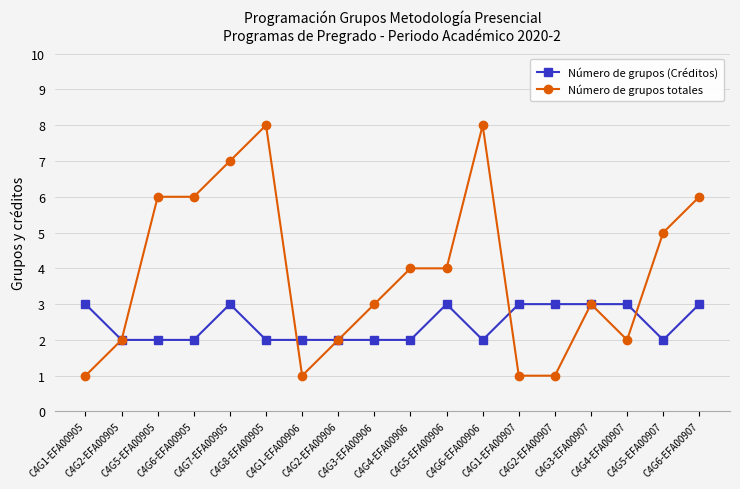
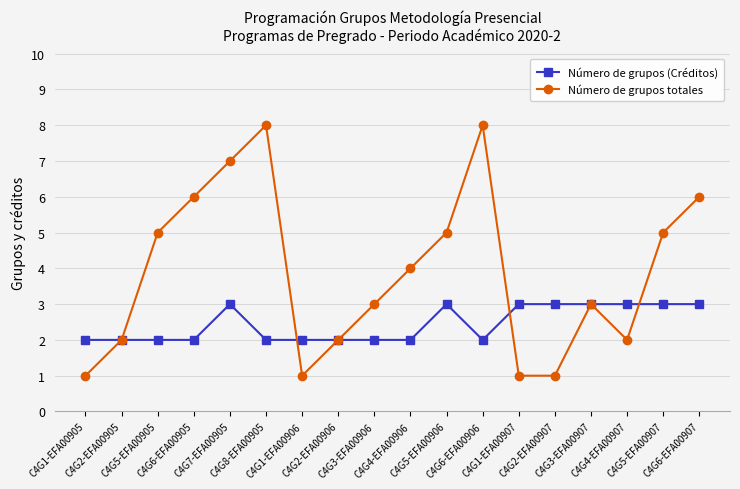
Número de grupos (Créditos), C4G1-EFA00905: 3 -> 2
Número de grupos totales, C4G5-EFA00905: 6 -> 5
Número de grupos totales, C4G5-EFA00906: 4 -> 5
Número de grupos (Créditos), C4G5-EFA00907: 2 -> 3
